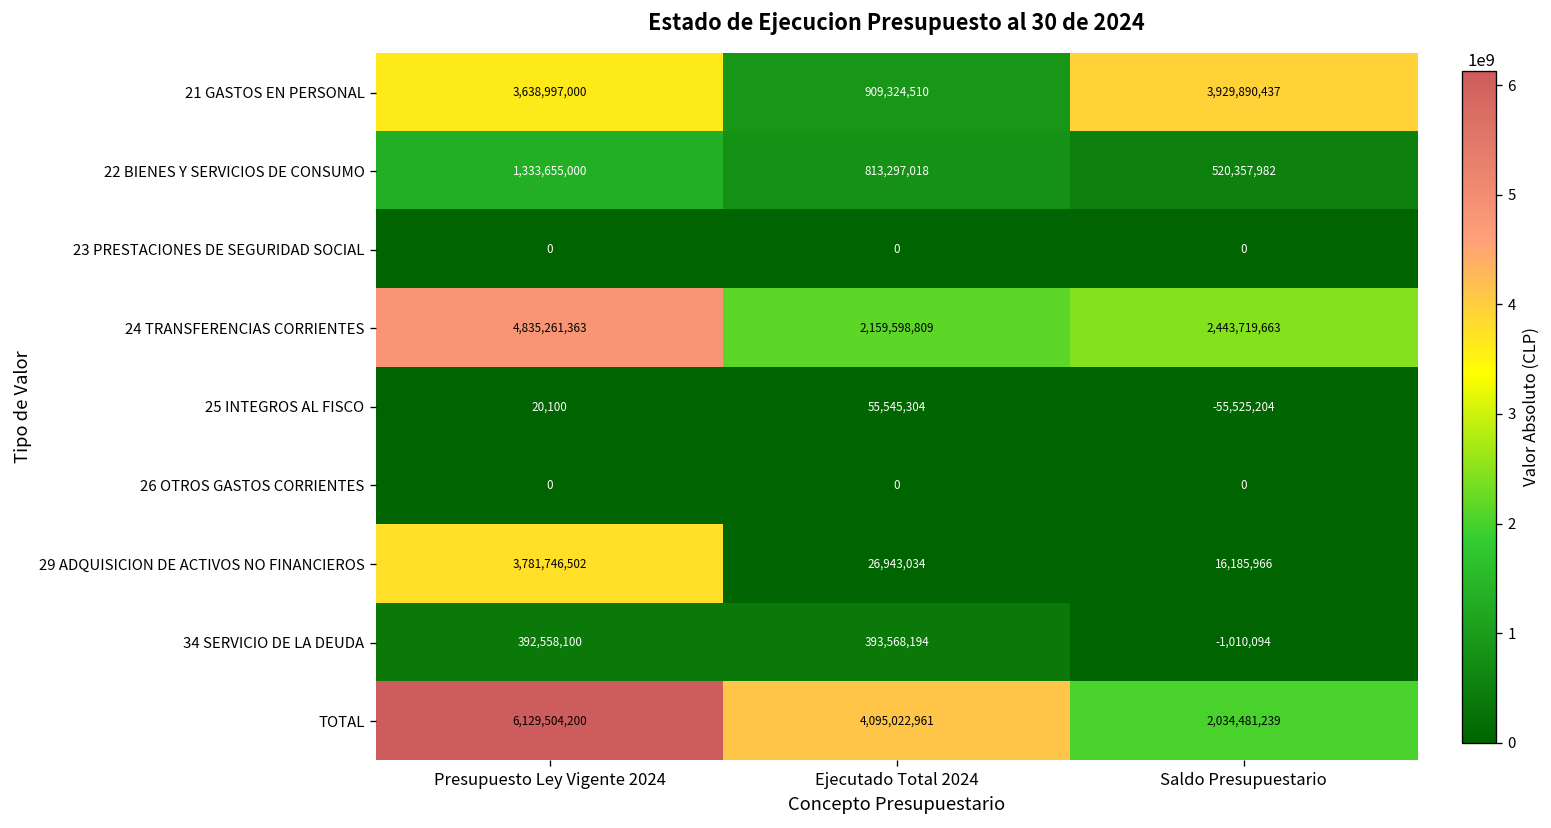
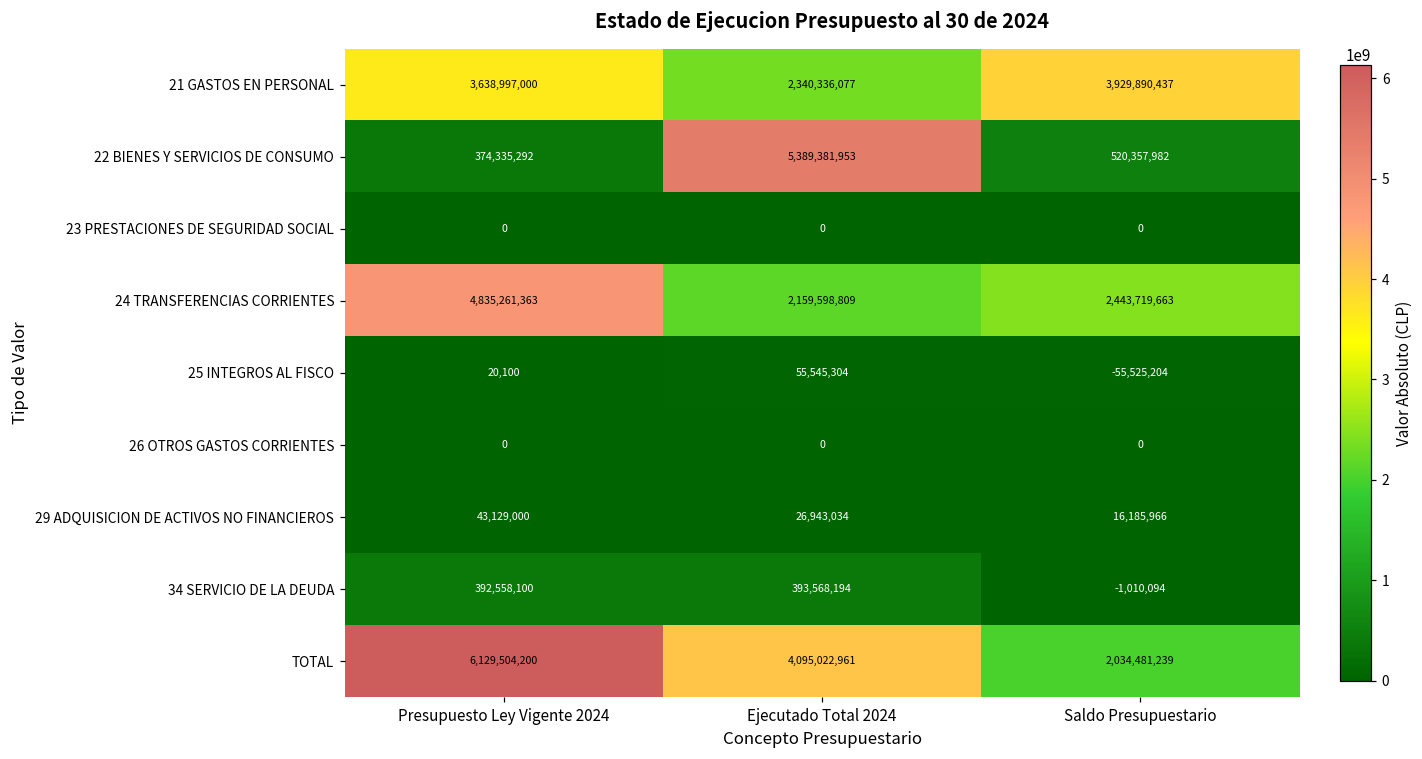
21 GASTOS EN PERSONAL, Ejecutado Total 2024: 909,324,510 -> 2,340,336,077
22 BIENES Y SERVICIOS DE CONSUMO, Presupuesto Ley Vigente 2024: 1,333,655,000 -> 374,335,292
22 BIENES Y SERVICIOS DE CONSUMO, Ejecutado Total 2024: 813,297,018 -> 5,389,381,953
29 ADQUISICION DE ACTIVOS NO FINANCIEROS, Presupuesto Ley Vigente 2024: 3,781,746,502 -> 43,129,000
